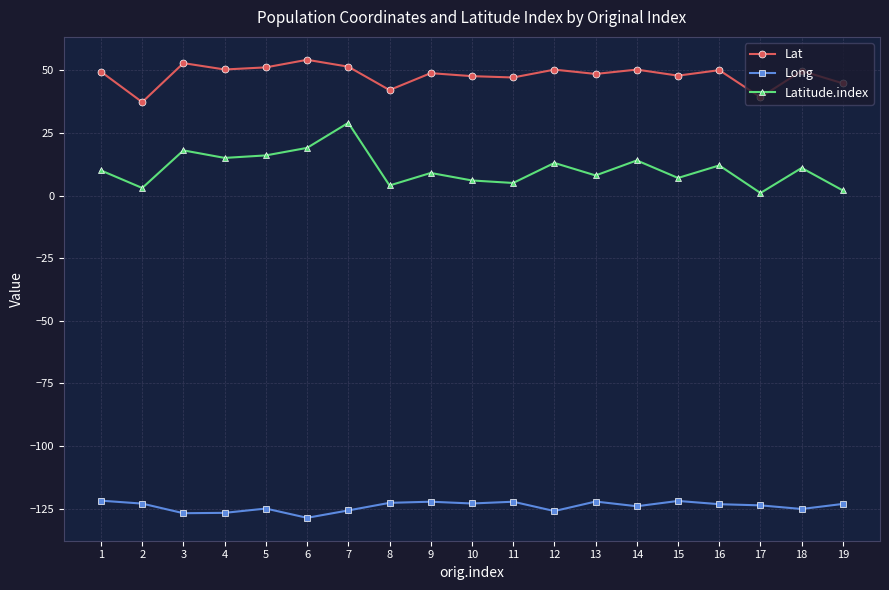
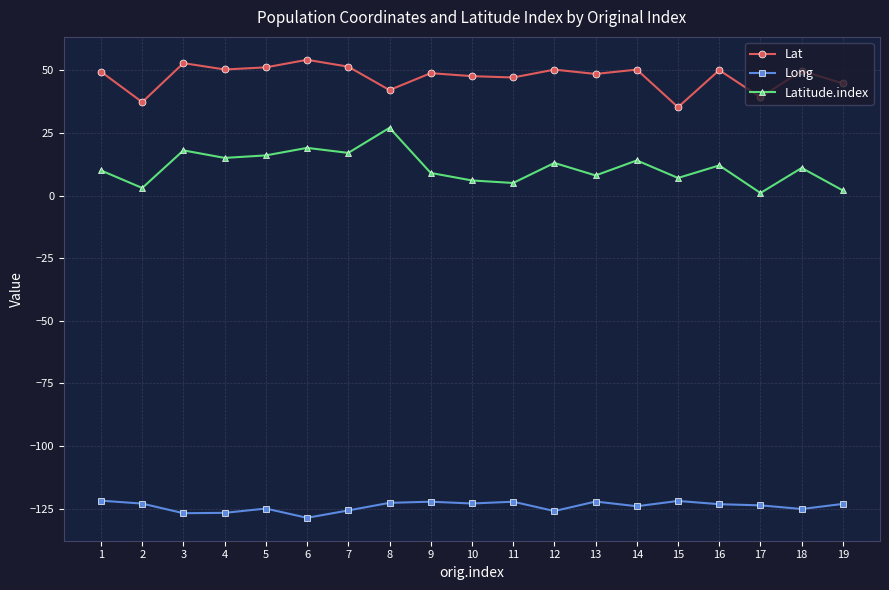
Latitude.index, 7: 29 -> 17
Latitude.index, 8: 4 -> 27
Lat, 15: 48 -> 35
